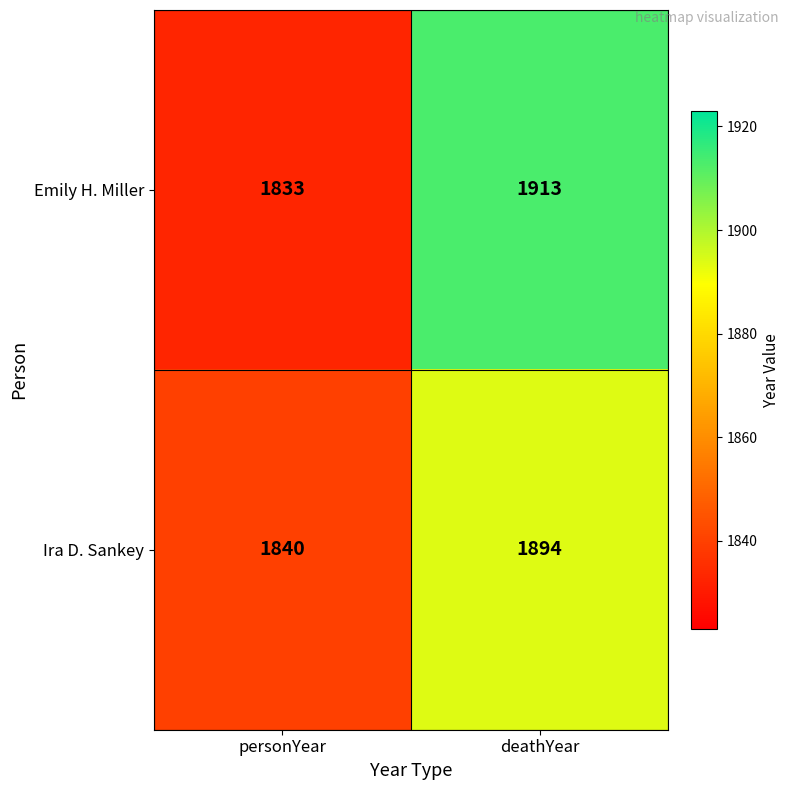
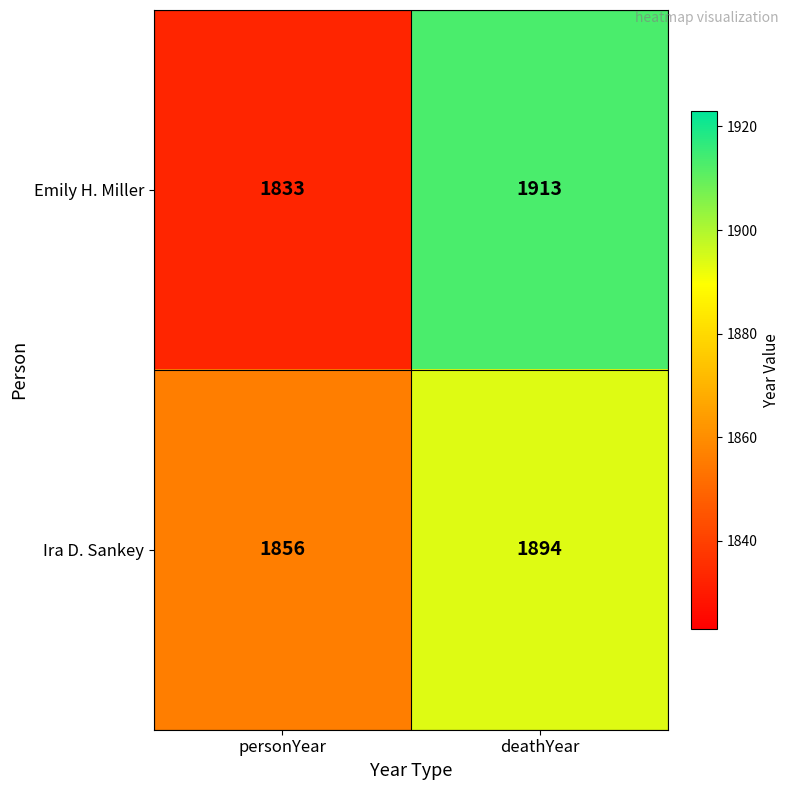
Ira D. Sankey, personYear: 1840 -> 1856
